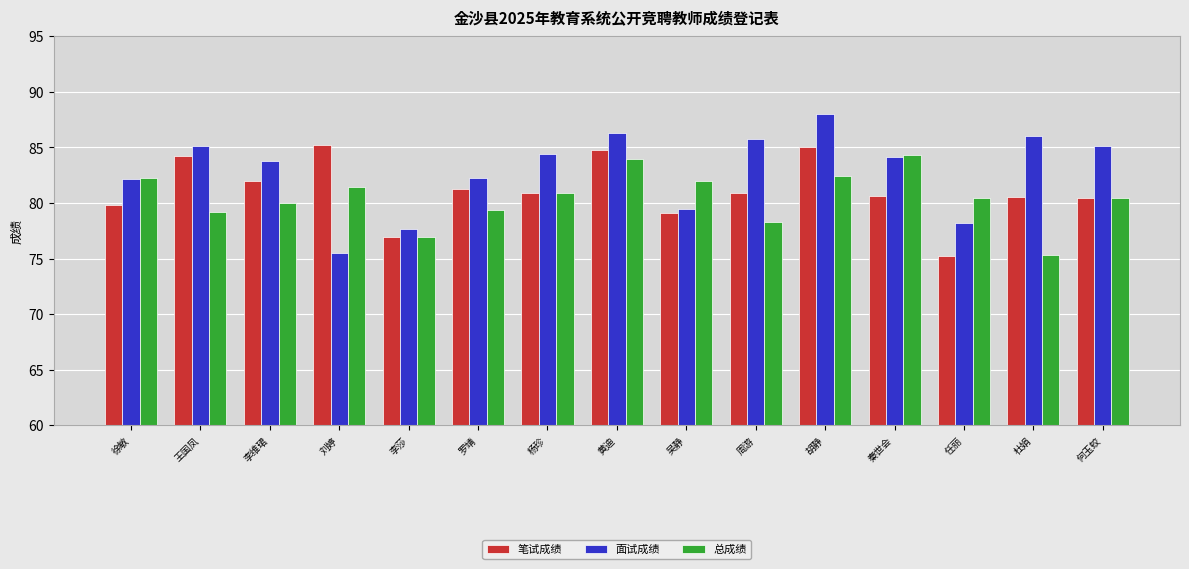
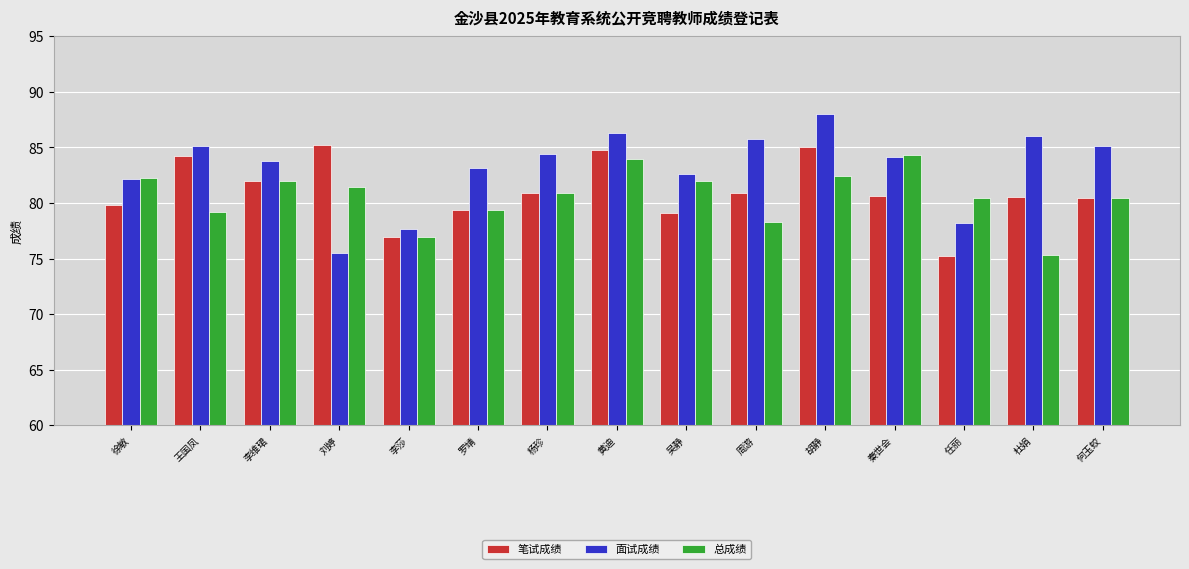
总成绩, 李维珺: 80.0 -> 82.0
笔试成绩, 罗靖: 81.3 -> 79.4
面试成绩, 罗靖: 82.3 -> 83.1
面试成绩, 吴静: 79.5 -> 82.6
